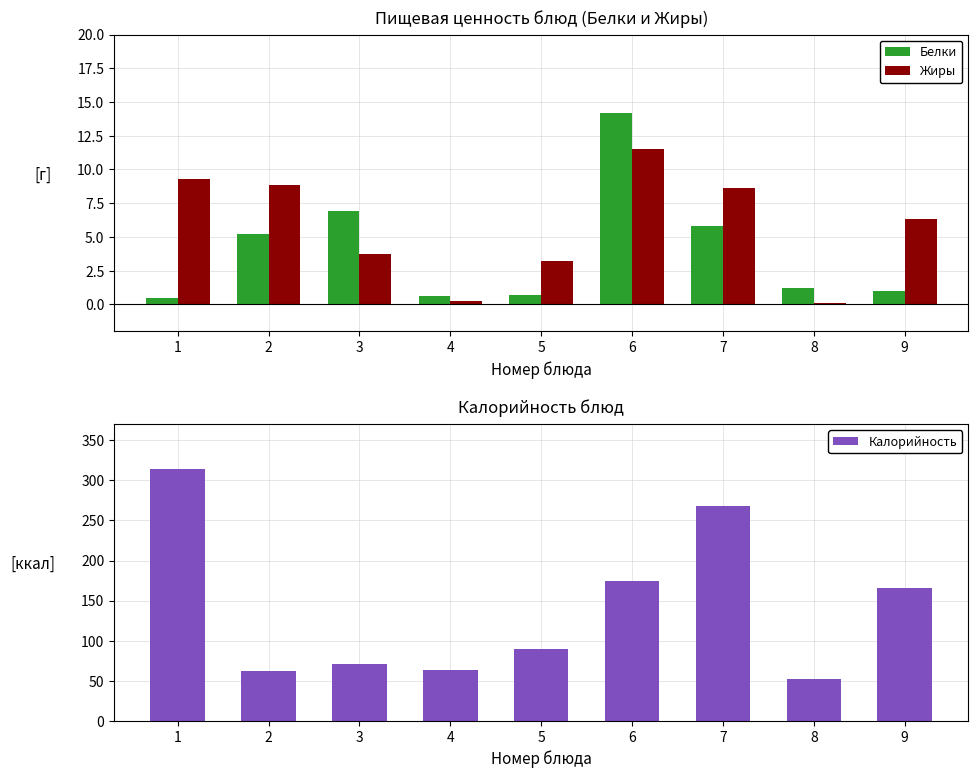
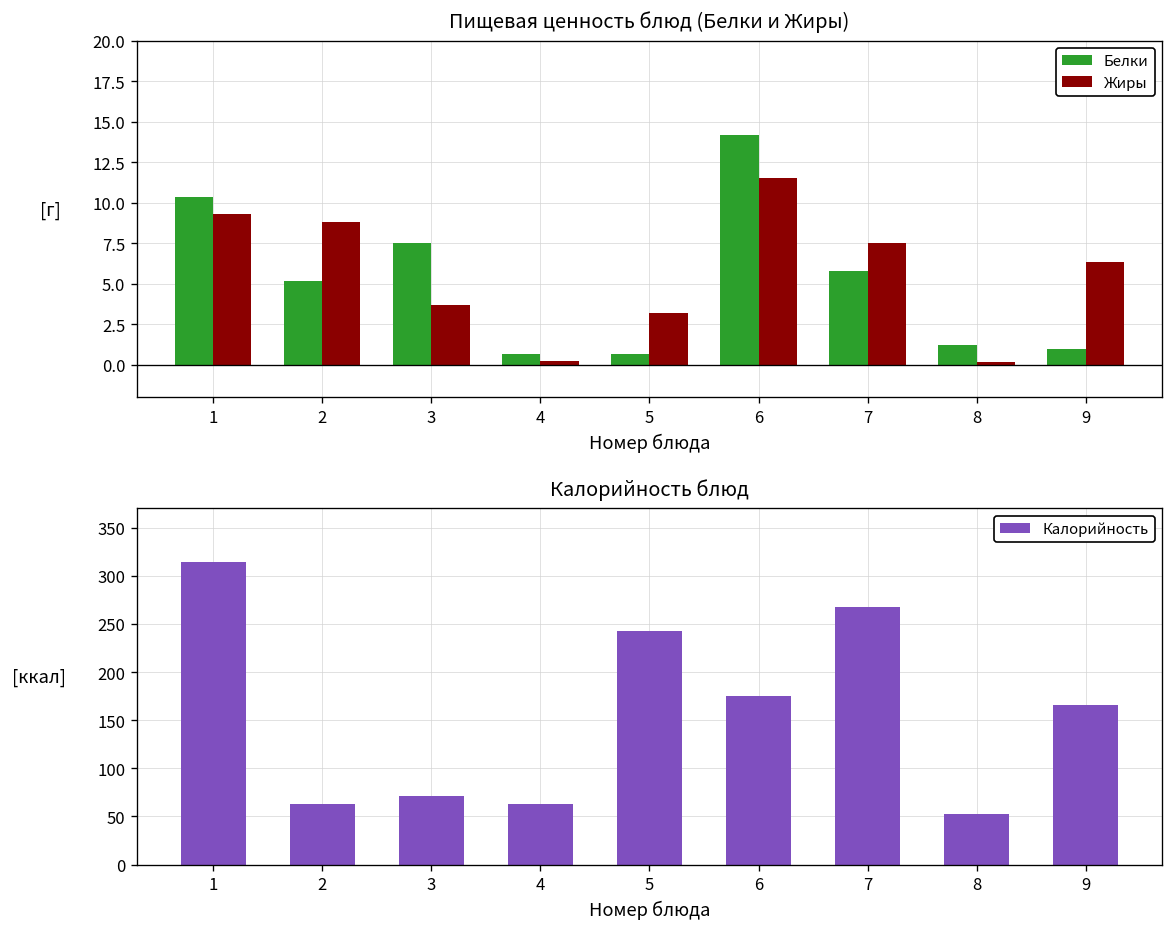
Пищевая ценность блюд (Белки и Жиры), Белки, 1: 0.5 -> 10.4
Пищевая ценность блюд (Белки и Жиры), Белки, 3: 6.9 -> 7.5
Пищевая ценность блюд (Белки и Жиры), Жиры, 7: 8.6 -> 7.5
Калорийность блюд, 5: 90 -> 240
